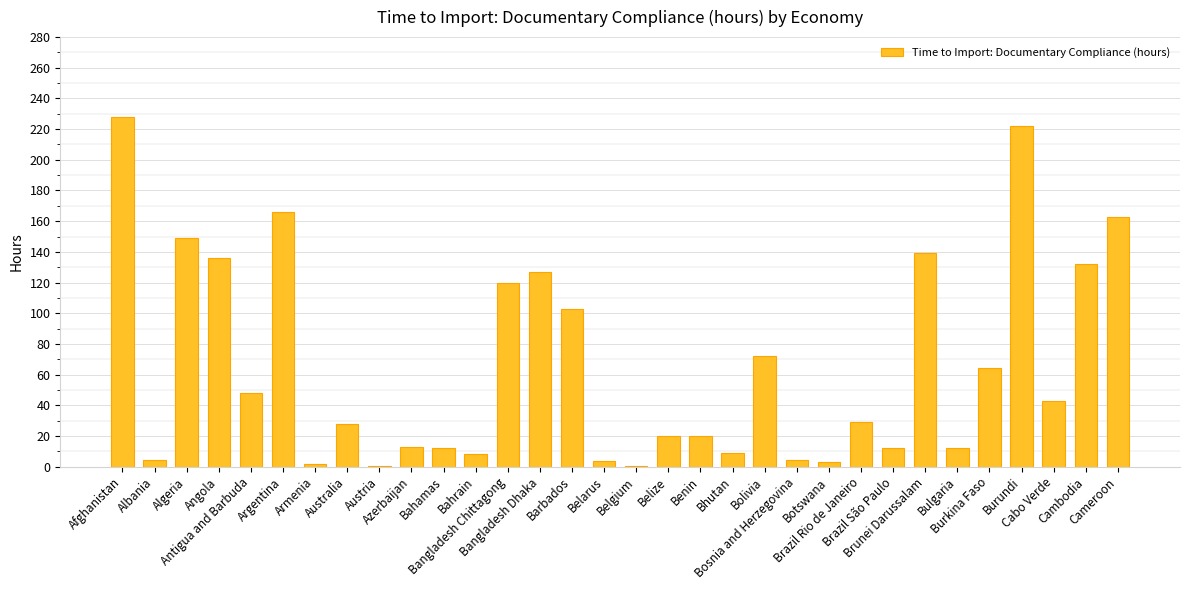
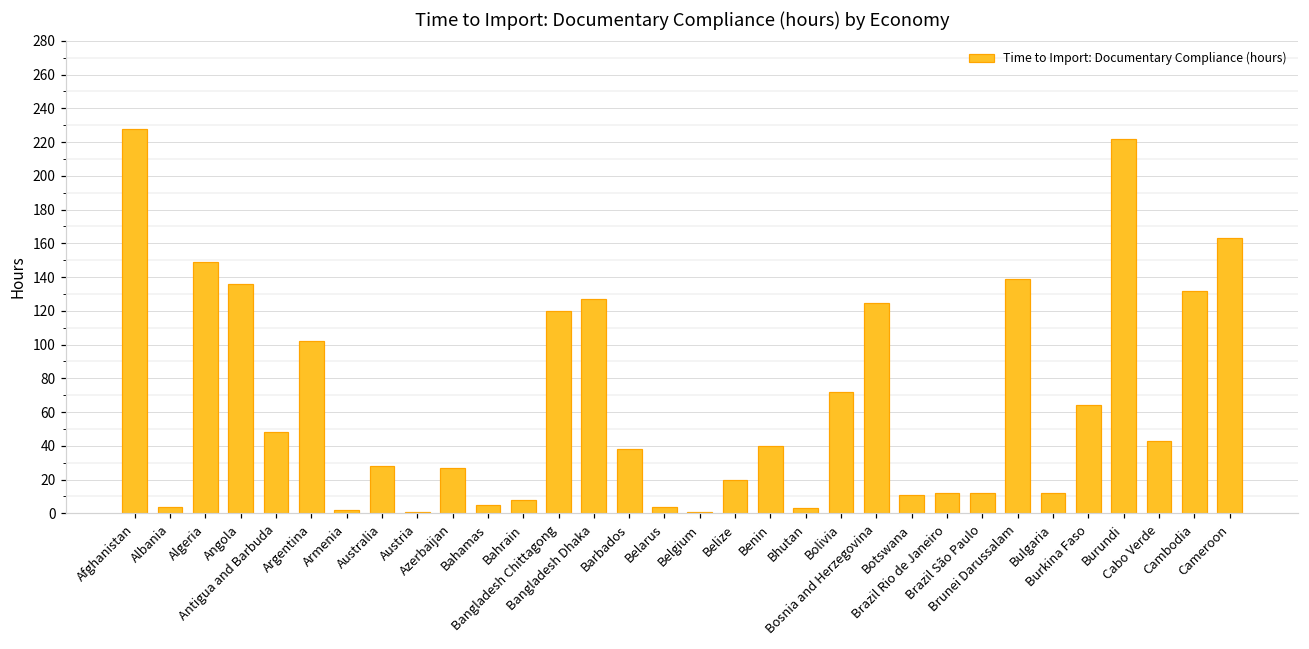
Argentina: 166 -> 102
Azerbaijan: 13 -> 27
Bahamas: 12 -> 5
Barbados: 103 -> 38
Benin: 20 -> 40
Bhutan: 9 -> 3
Bosnia and Herzegovina: 4 -> 125
Botswana: 3 -> 11
Brazil Rio de Janeiro: 29 -> 12
